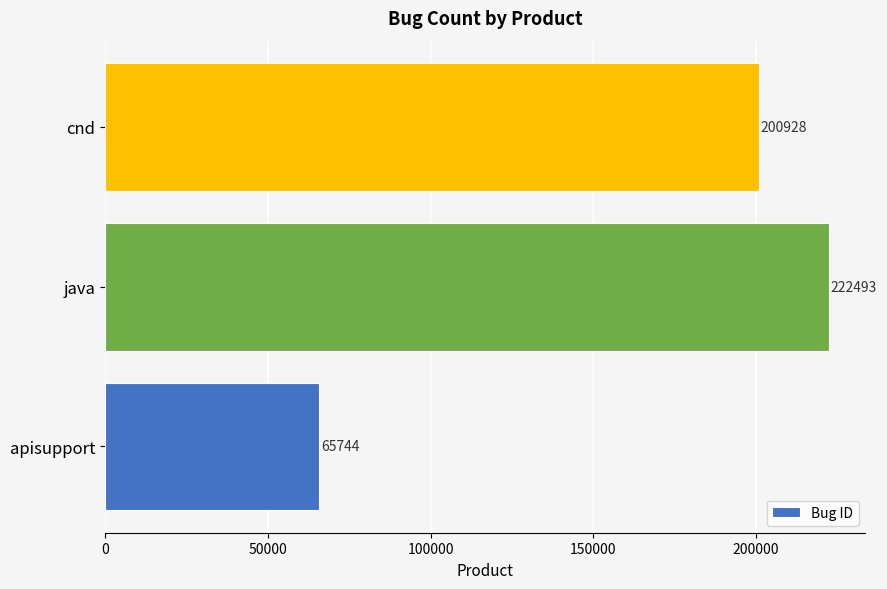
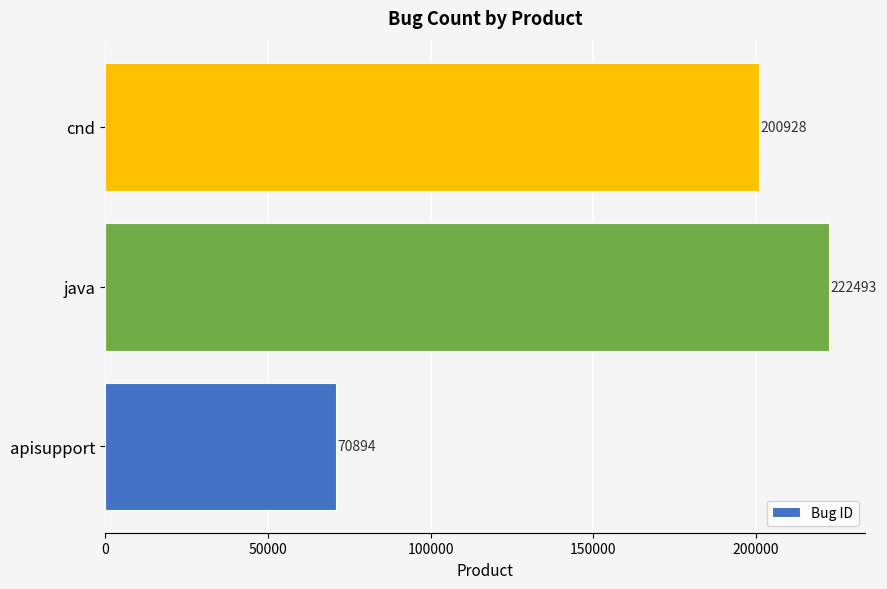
apisupport: 65744 -> 70894
